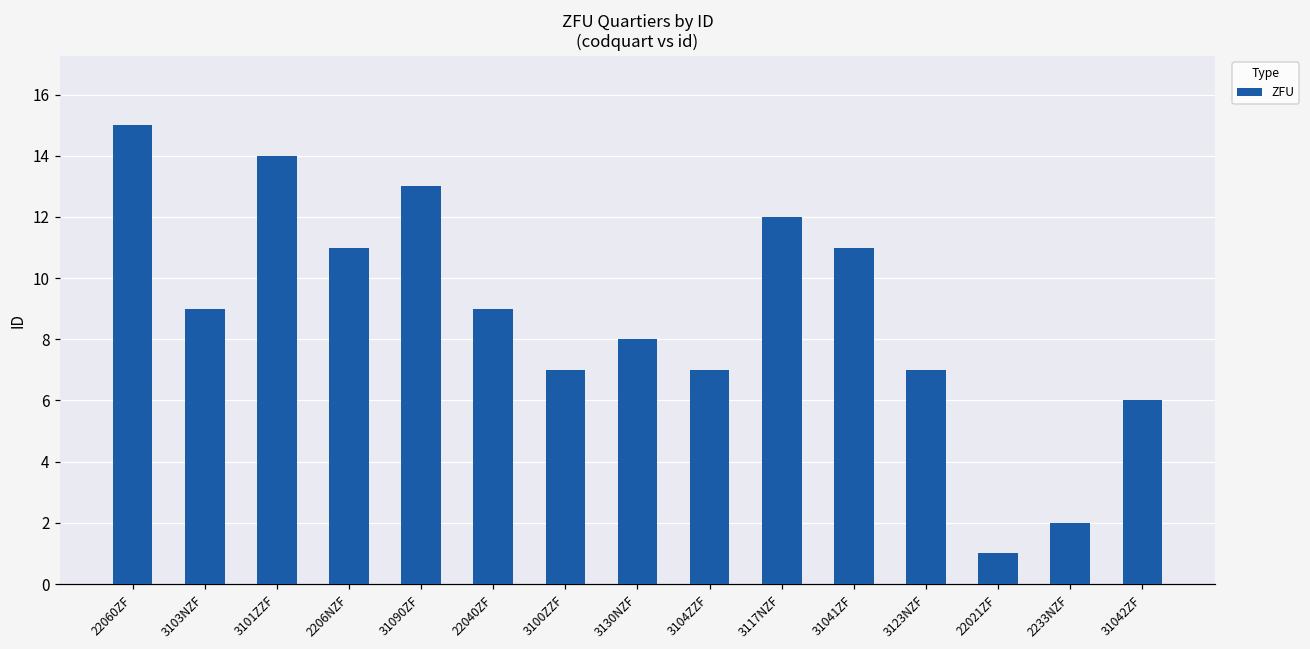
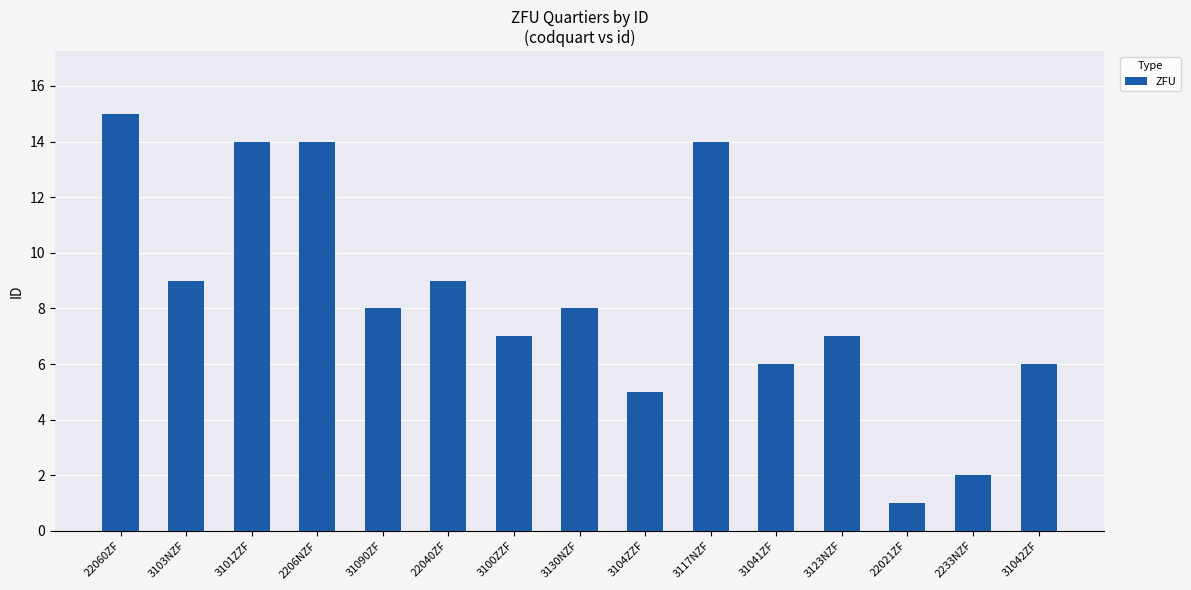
2206NZF: 11 -> 14
31090ZF: 13 -> 8
3104ZZF: 7 -> 5
3117NZF: 12 -> 14
31041ZF: 11 -> 6
